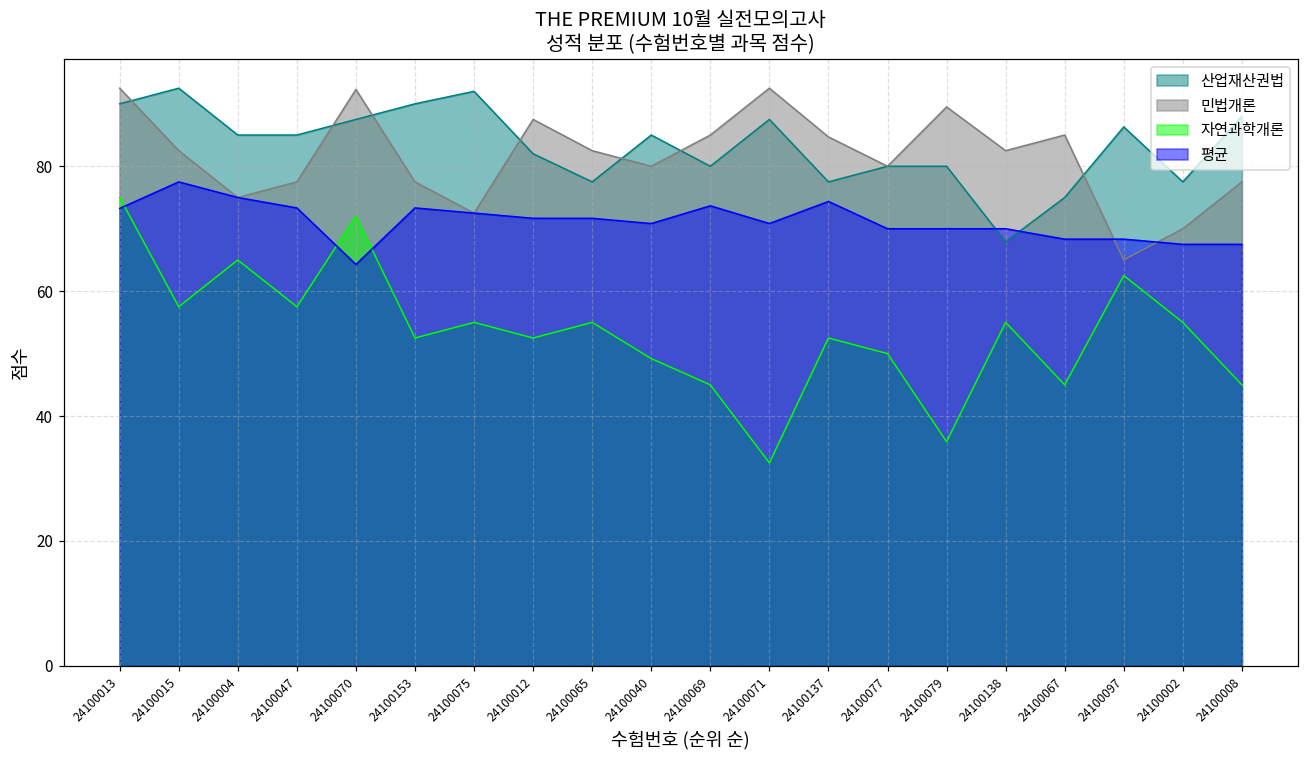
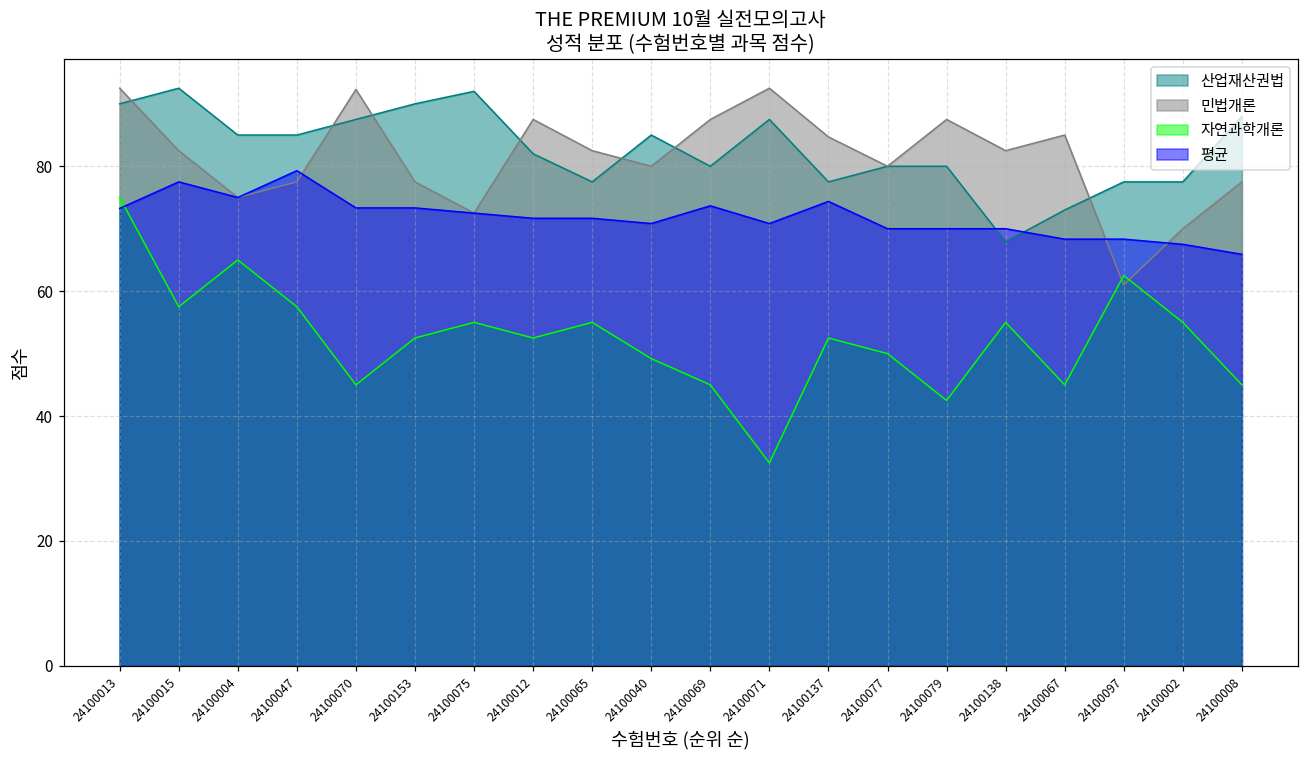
평균, 24100047: 73 -> 79
자연과학개론, 24100070: 72 -> 45
평균, 24100070: 64 -> 73
민법개론, 24100069: 85 -> 88
민법개론, 24100079: 90 -> 88
자연과학개론, 24100079: 36 -> 43
산업재산권법, 24100067: 75 -> 73
산업재산권법, 24100097: 86 -> 78
민법개론, 24100097: 65 -> 61
평균, 24100008: 68 -> 66
